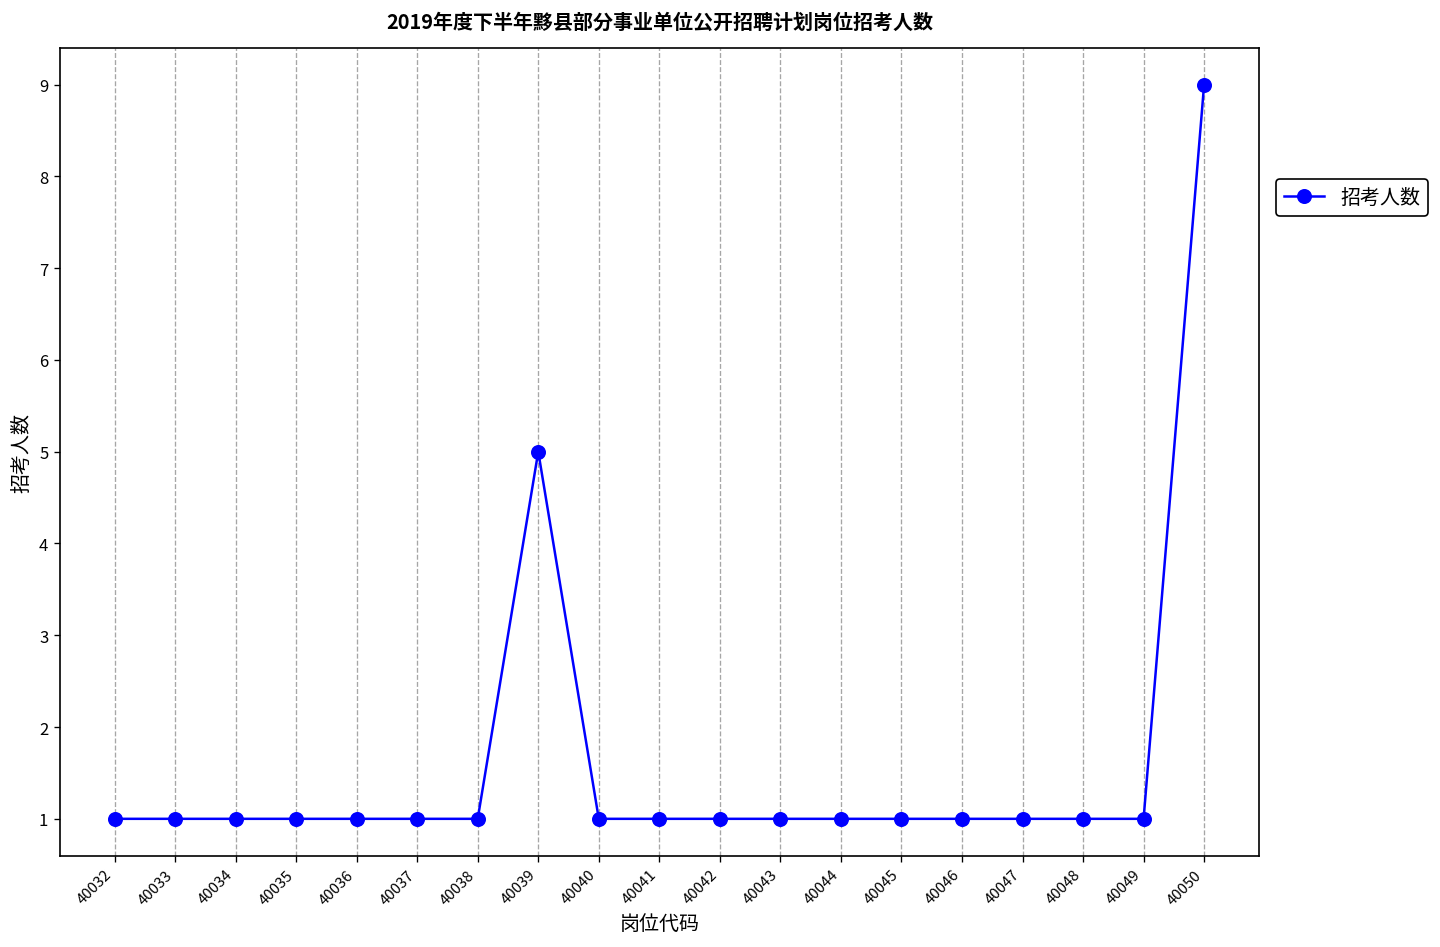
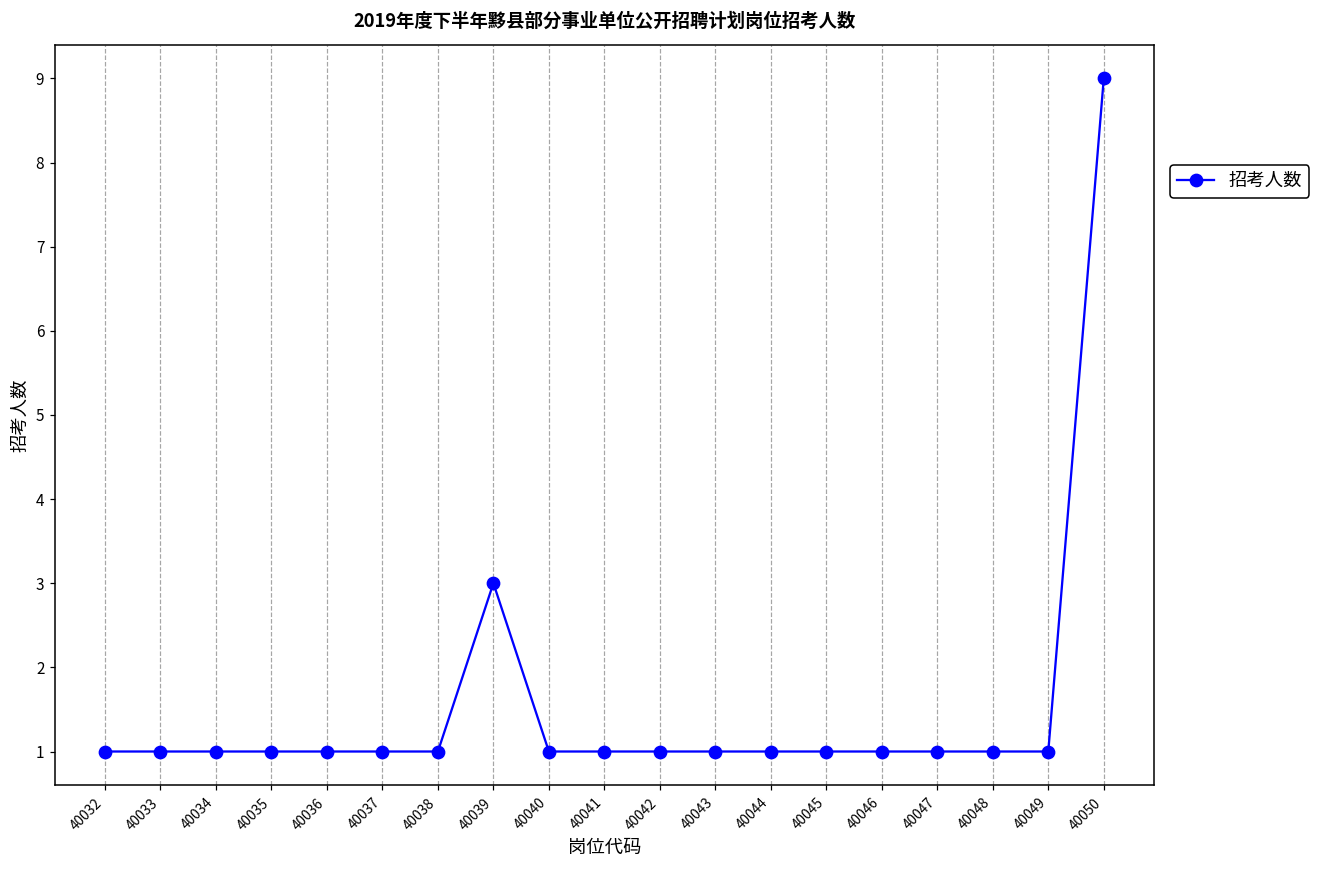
40039: 5 -> 3
